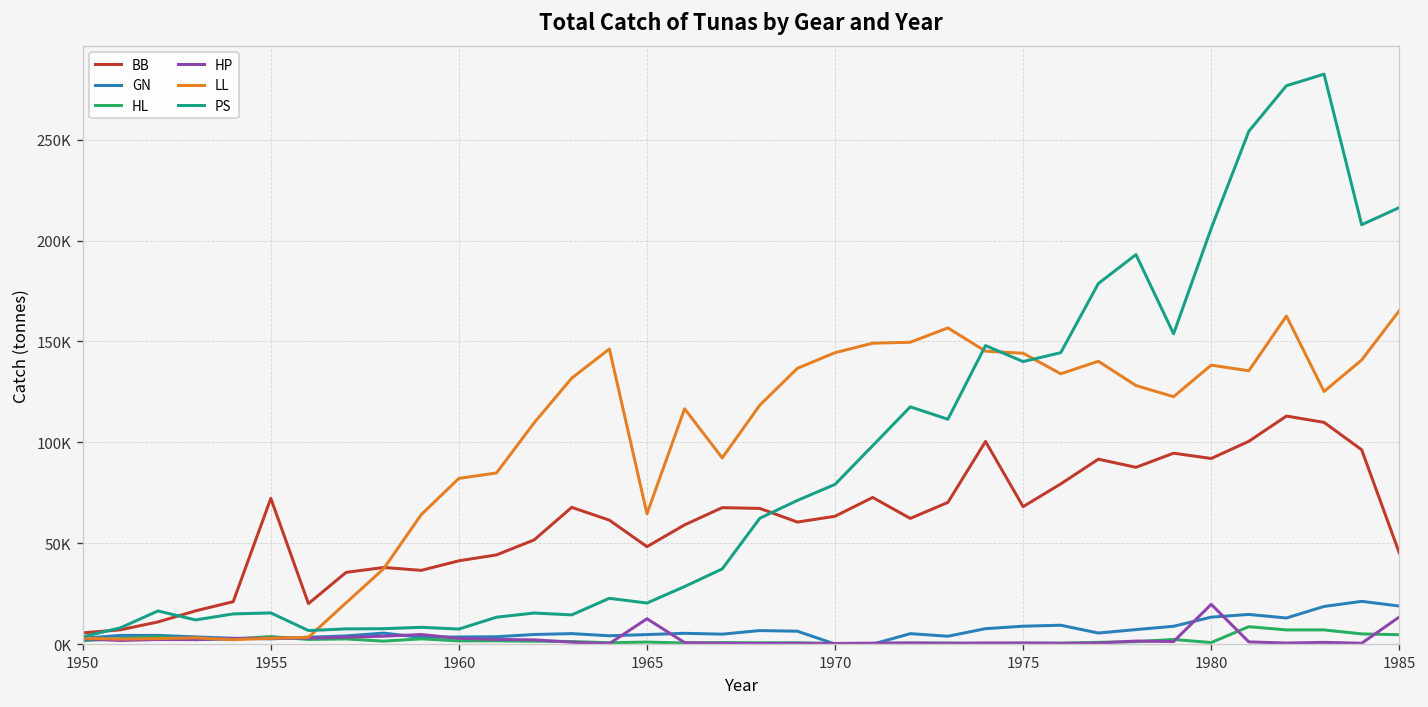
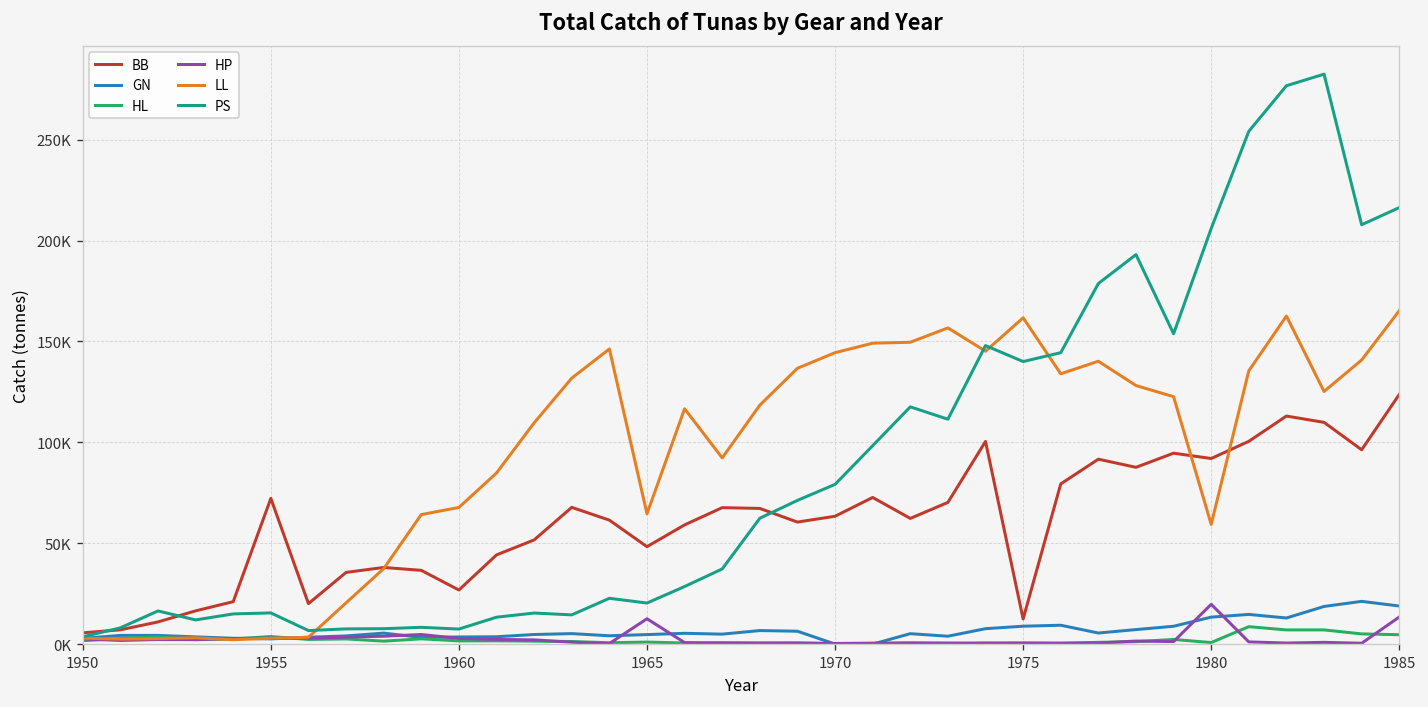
BB, 1960: 41000 -> 27000
LL, 1960: 82000 -> 68000
BB, 1975: 68000 -> 13000
LL, 1975: 144000 -> 162000
LL, 1980: 138000 -> 59000
BB, 1985: 45000 -> 124000
